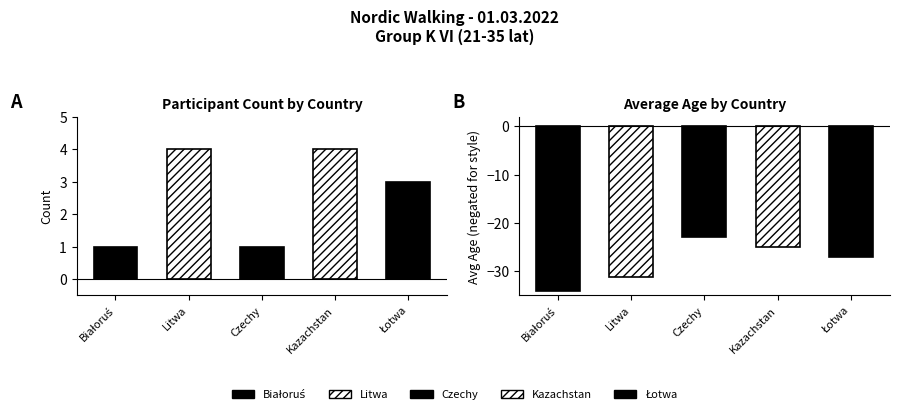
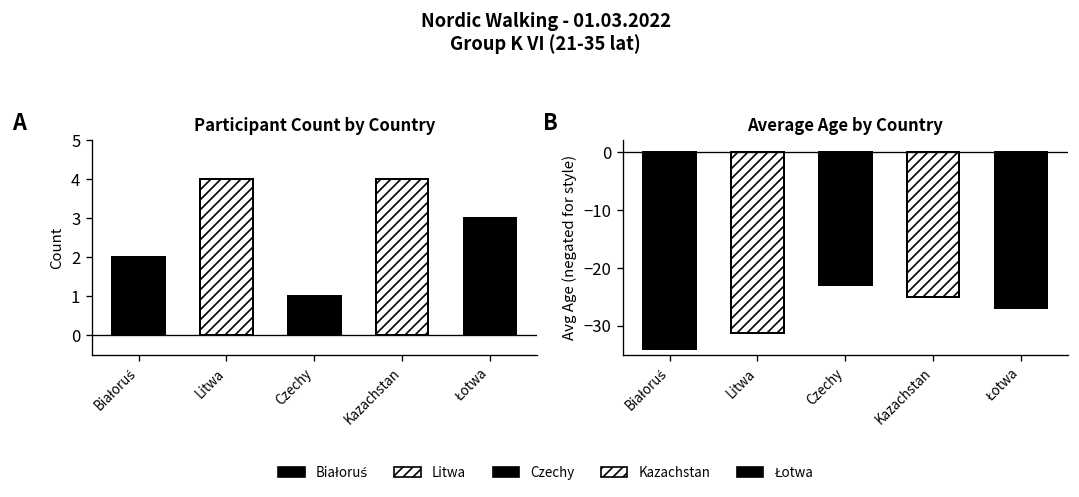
Participant Count by Country, Białoruś: 1 -> 2
